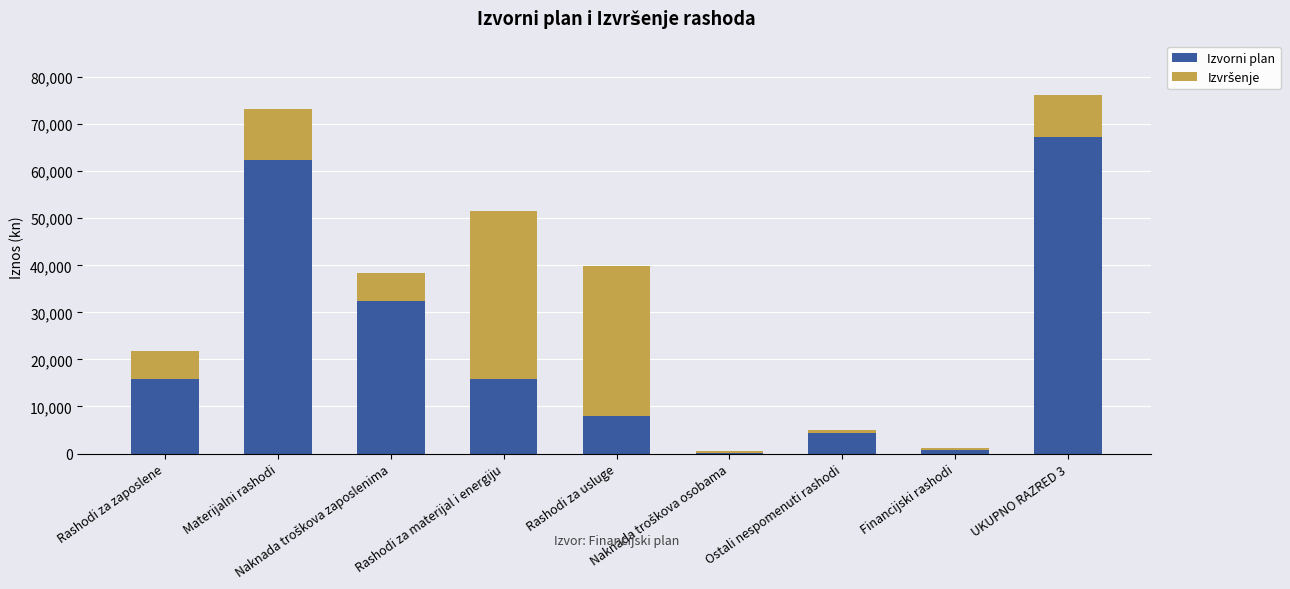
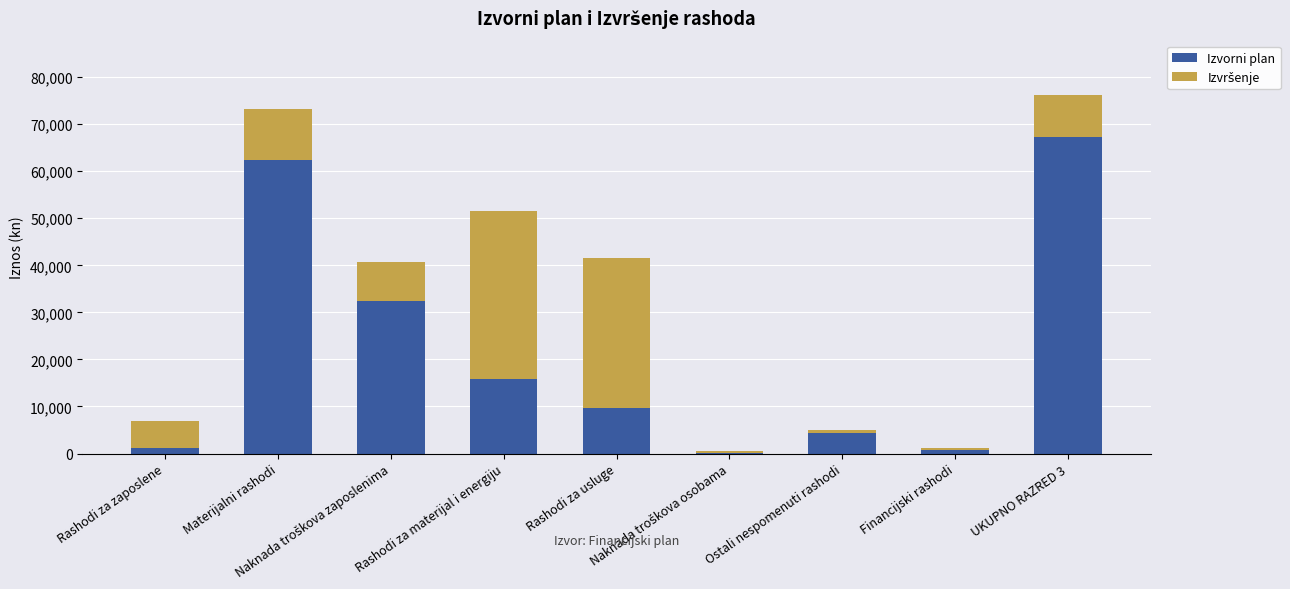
Izvorni plan, Rashodi za zaposlene: 16,000 -> 1,000
Izvršenje, Naknada troškova zaposlenima: 6,000 -> 8,000
Izvorni plan, Rashodi za usluge: 8,000 -> 10,000
